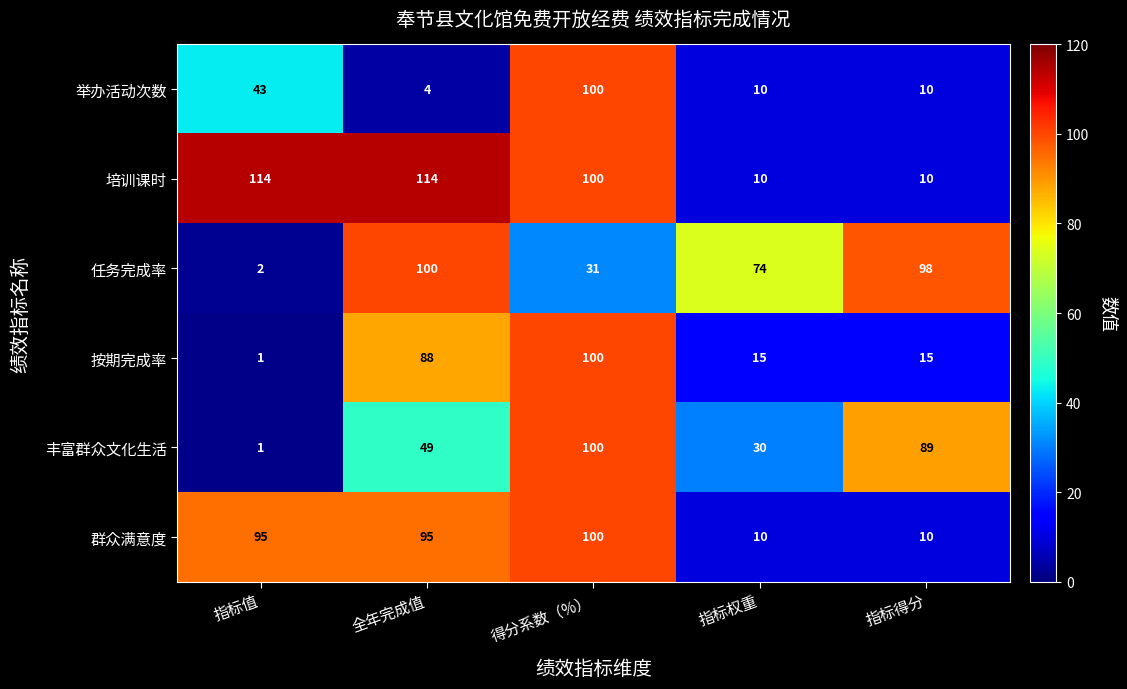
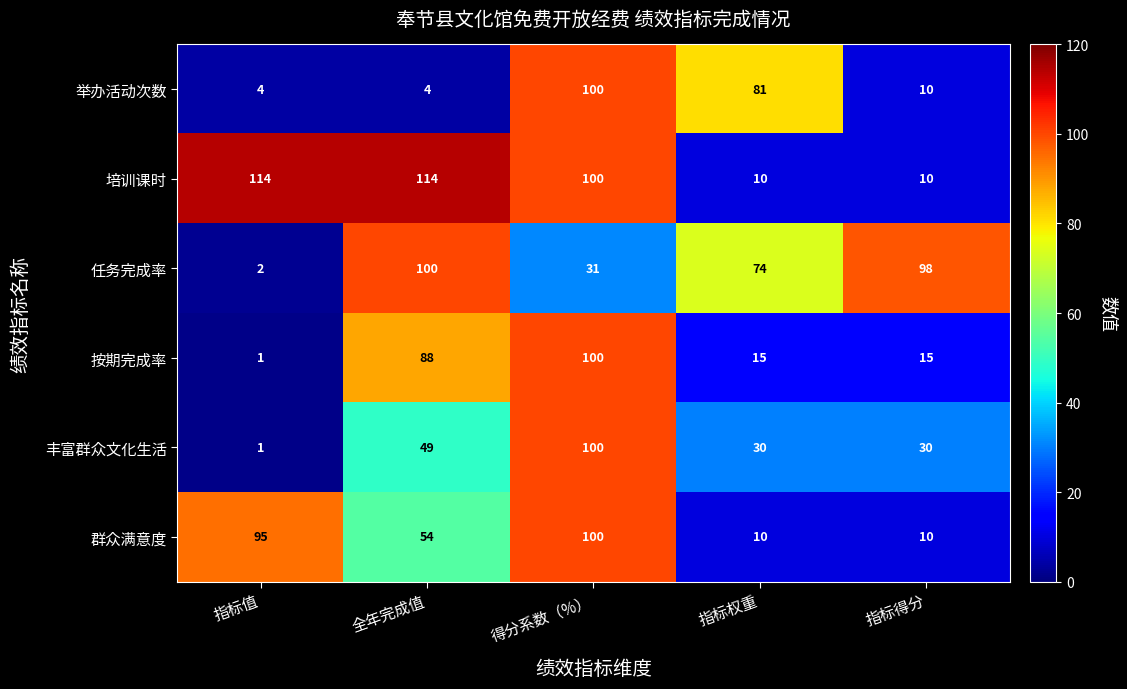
举办活动次数, 指标值: 43 -> 4
举办活动次数, 指标权重: 10 -> 81
丰富群众文化生活, 指标得分: 89 -> 30
群众满意度, 全年完成值: 95 -> 54
